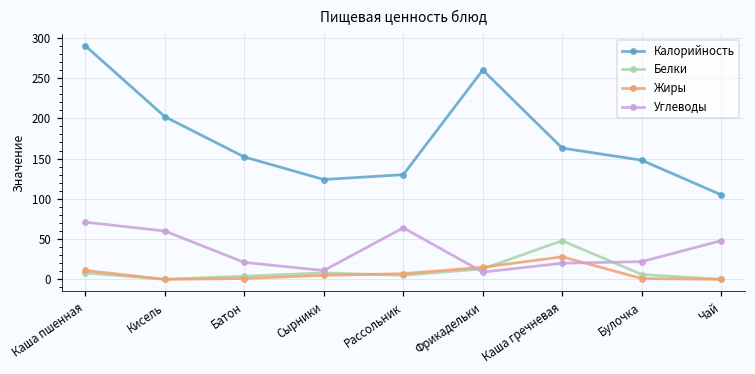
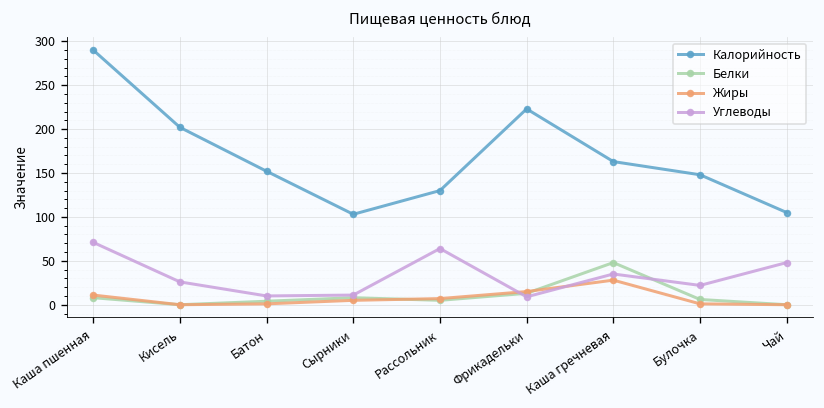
Углеводы, Кисель: 60 -> 30
Углеводы, Батон: 20 -> 10
Калорийность, Сырники: 120 -> 100
Калорийность, Фрикадельки: 260 -> 220
Углеводы, Каша гречневая: 20 -> 40
